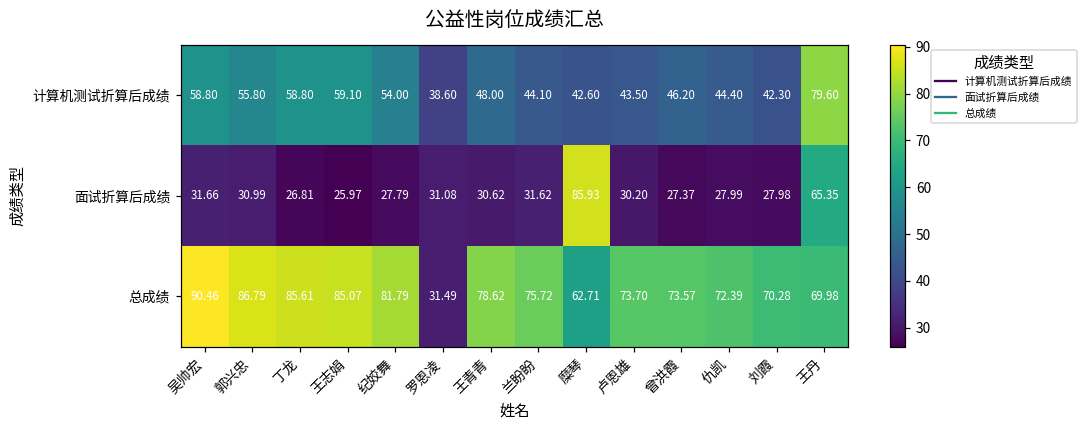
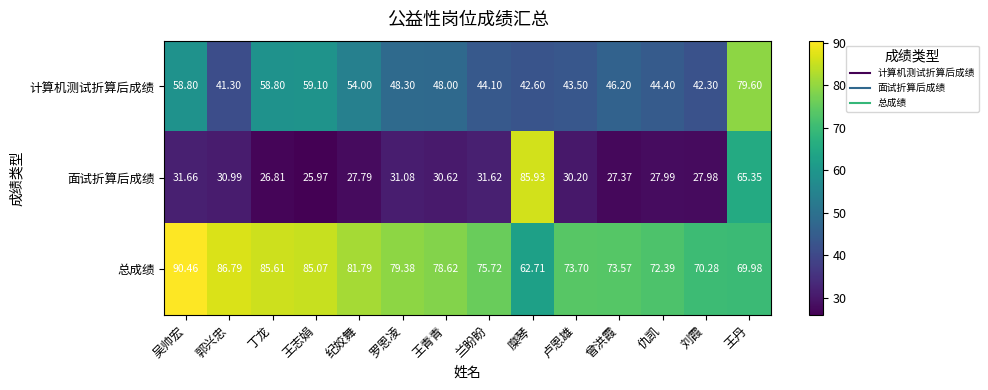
计算机测试折算后成绩, 郭兴忠: 55.80 -> 41.30
计算机测试折算后成绩, 罗恩凌: 38.60 -> 48.30
总成绩, 罗恩凌: 31.49 -> 79.38
